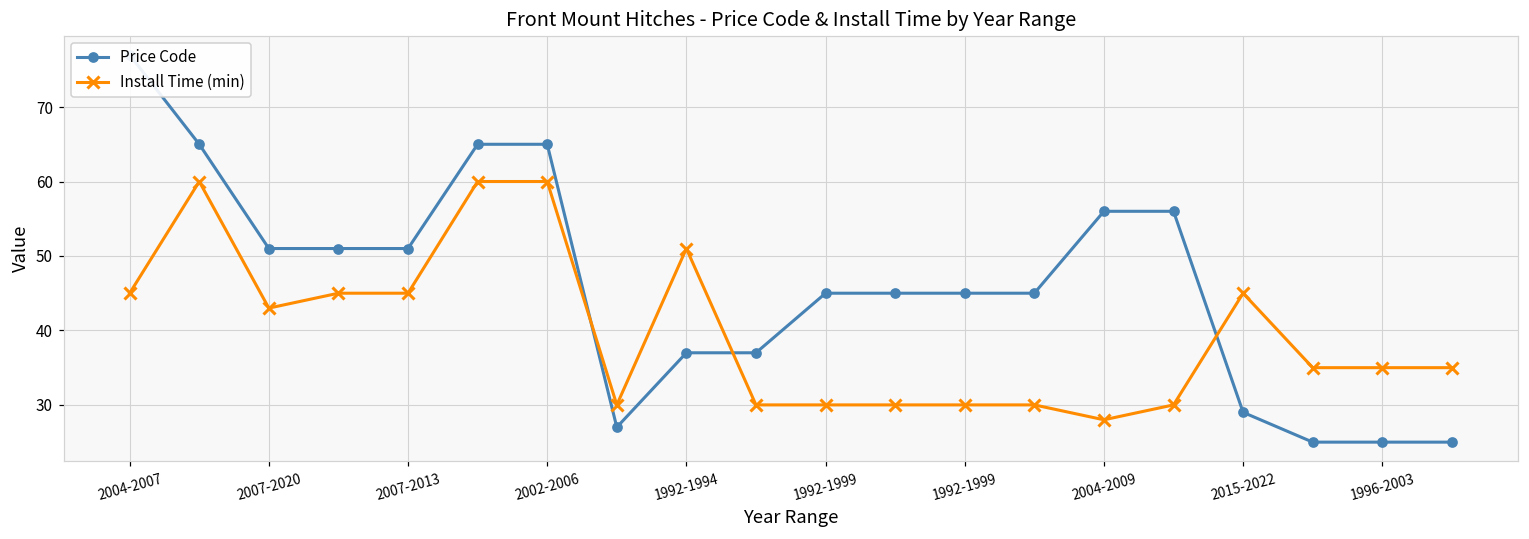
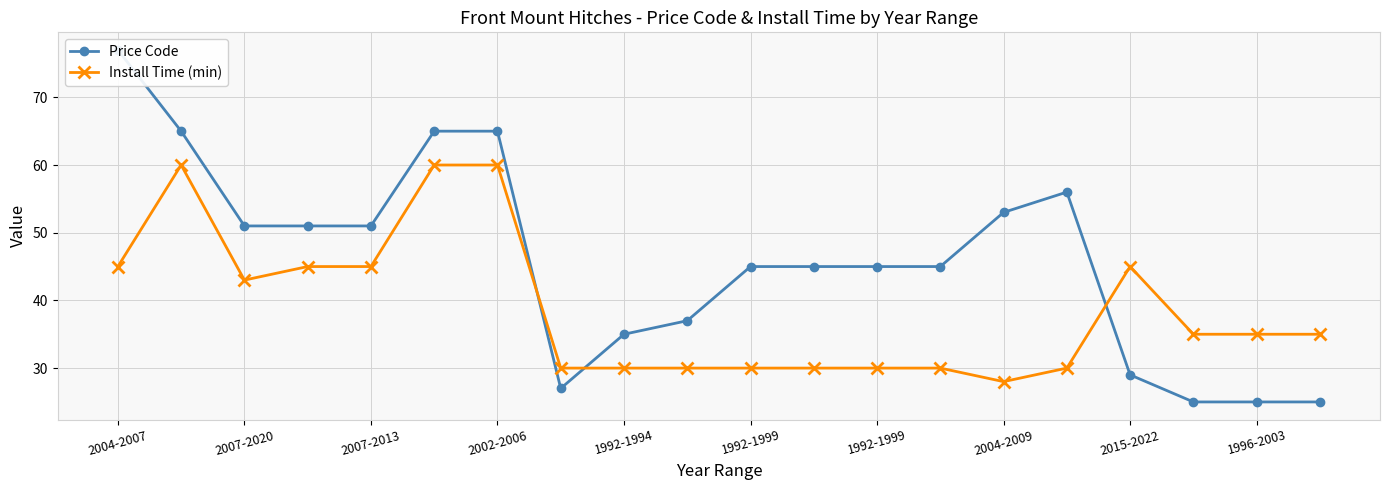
Price Code, 1992-1994: 37 -> 35
Install Time (min), 1992-1994: 51 -> 30
Price Code, 2004-2009: 56 -> 53
